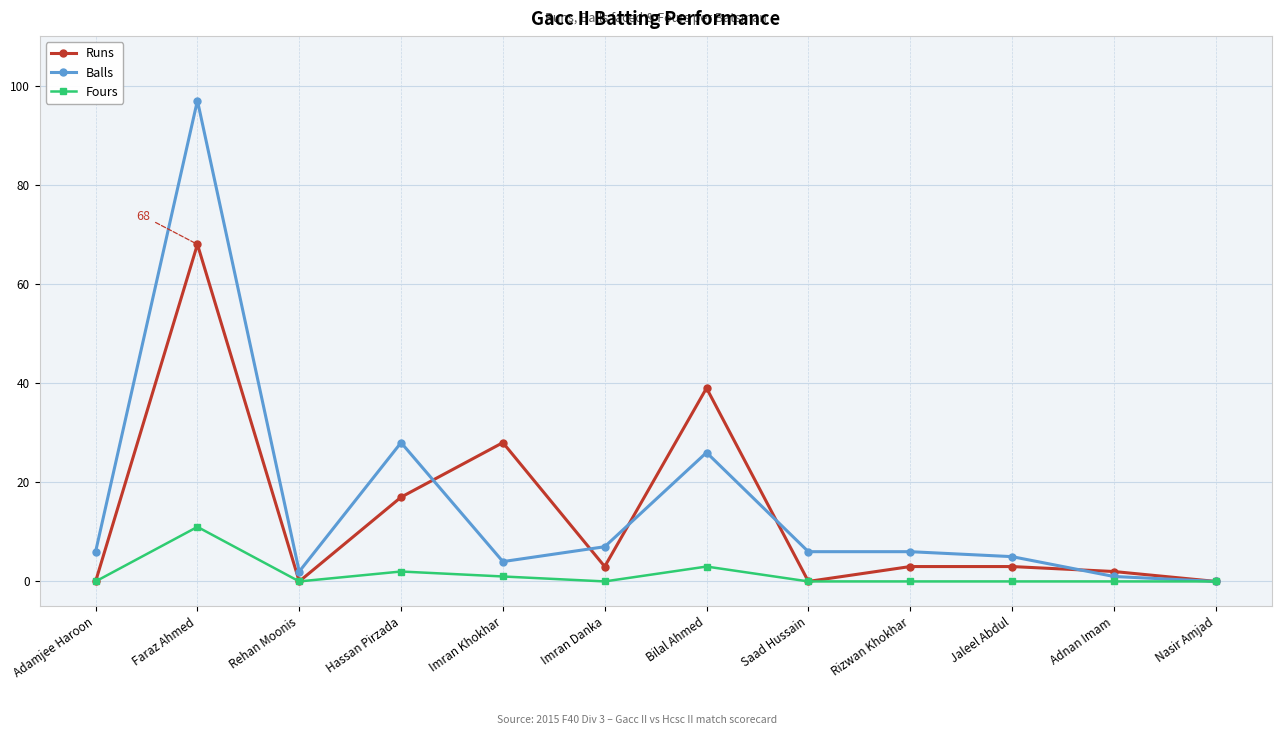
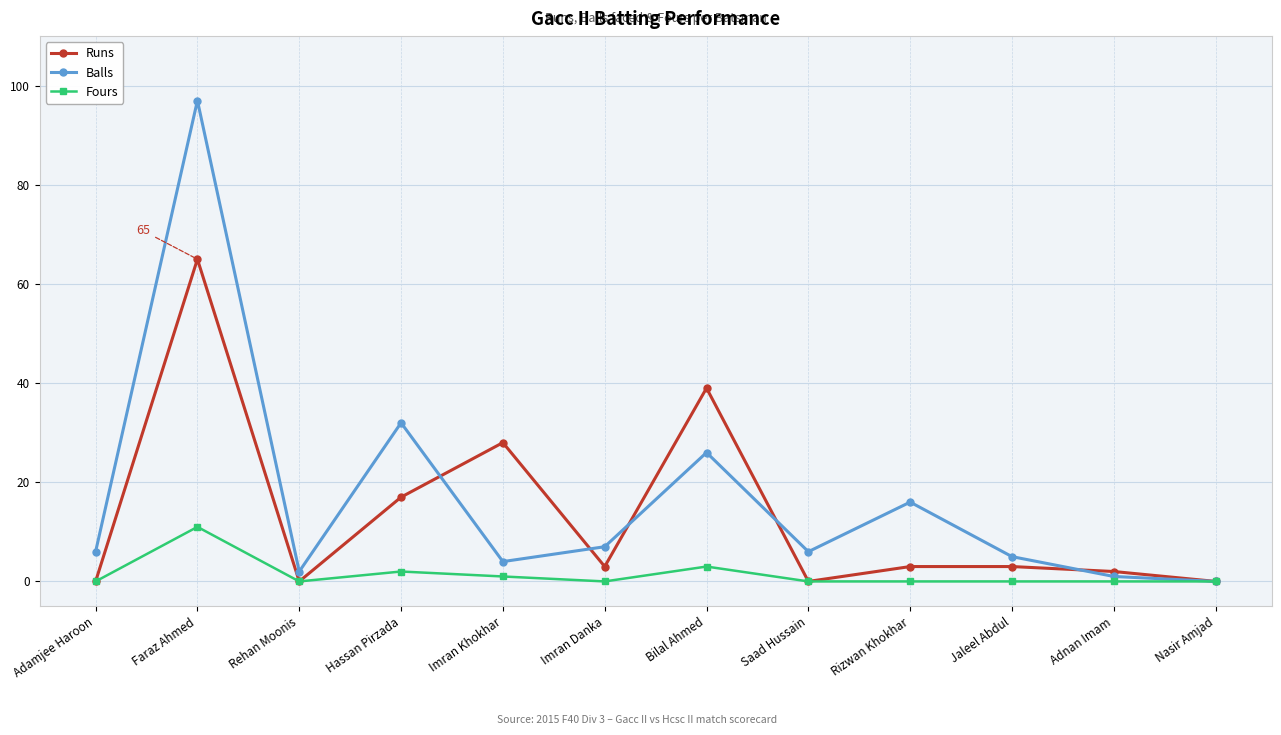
Runs, Faraz Ahmed: 68 -> 65
Balls, Hassan Pirzada: 28 -> 32
Balls, Rizwan Khokhar: 6 -> 16
